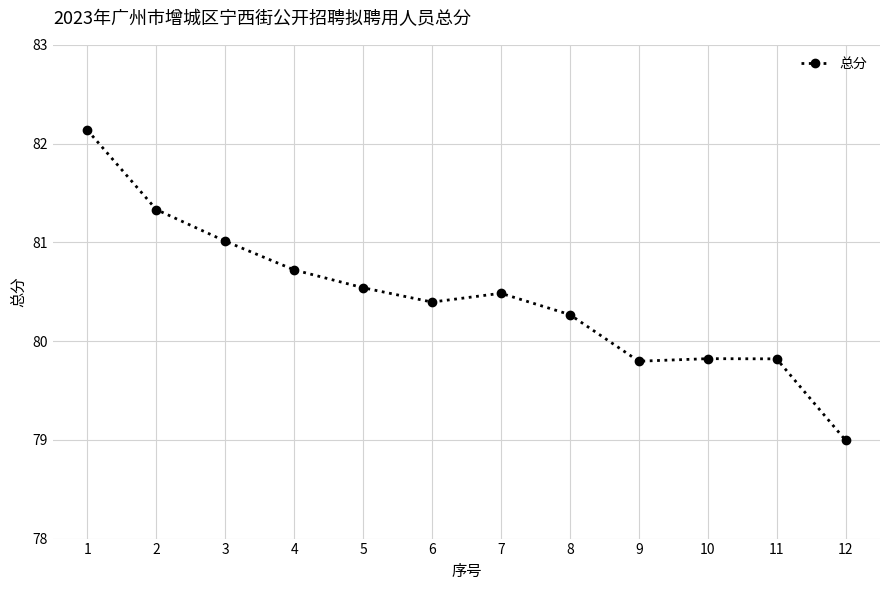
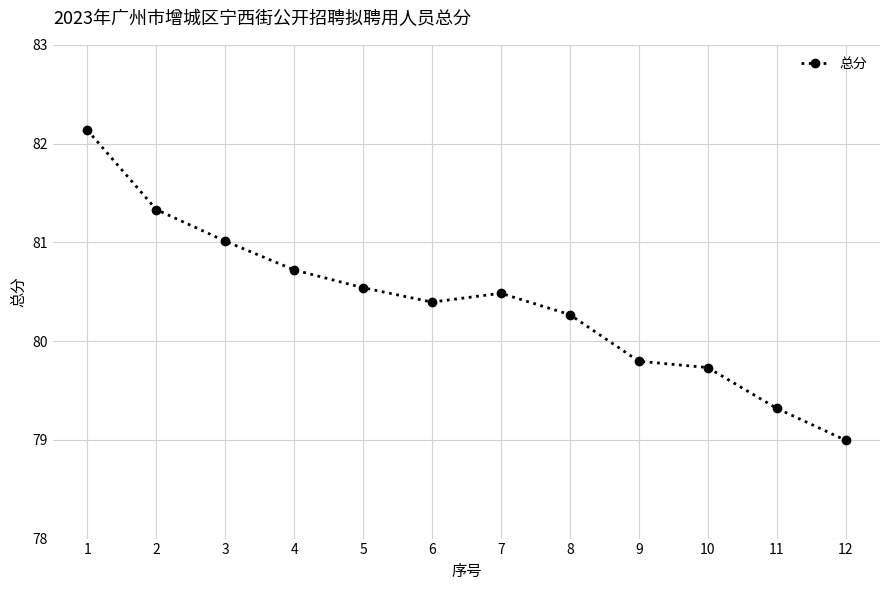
10: 79.8 -> 79.7
11: 79.8 -> 79.3
